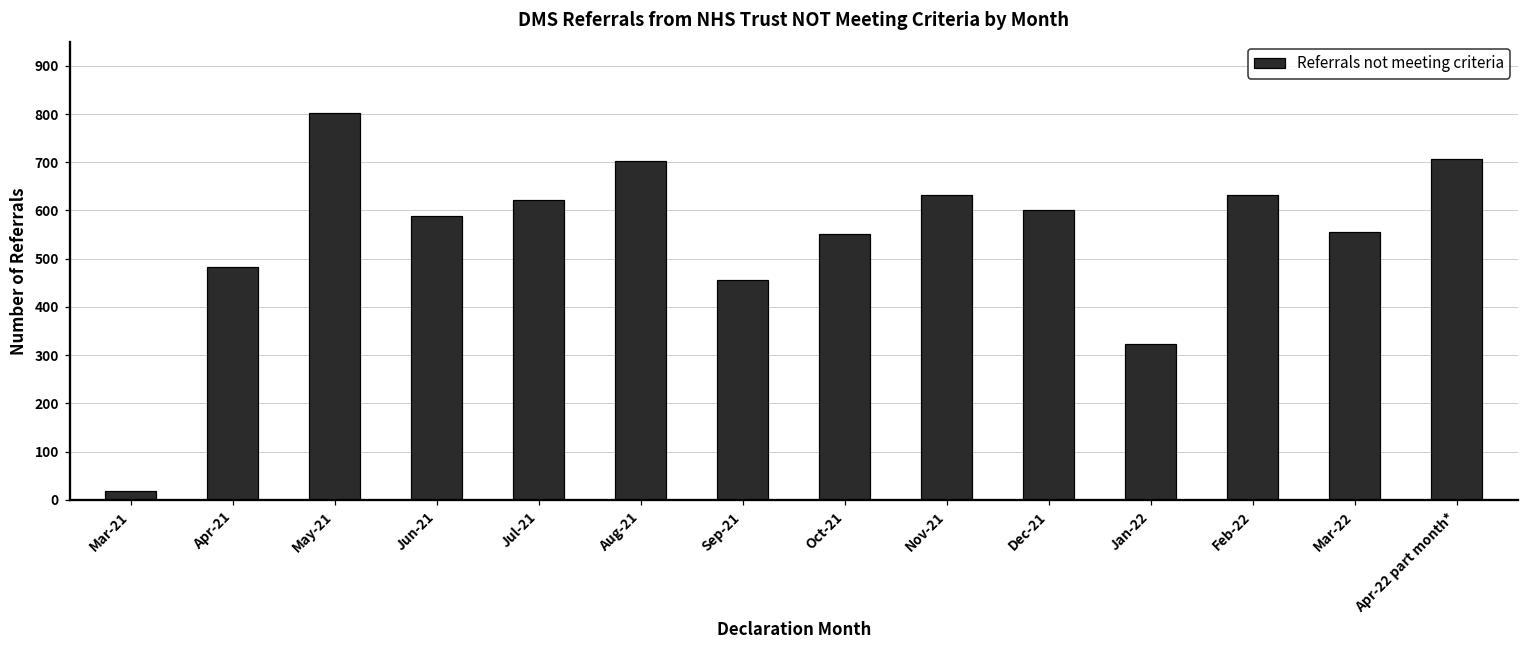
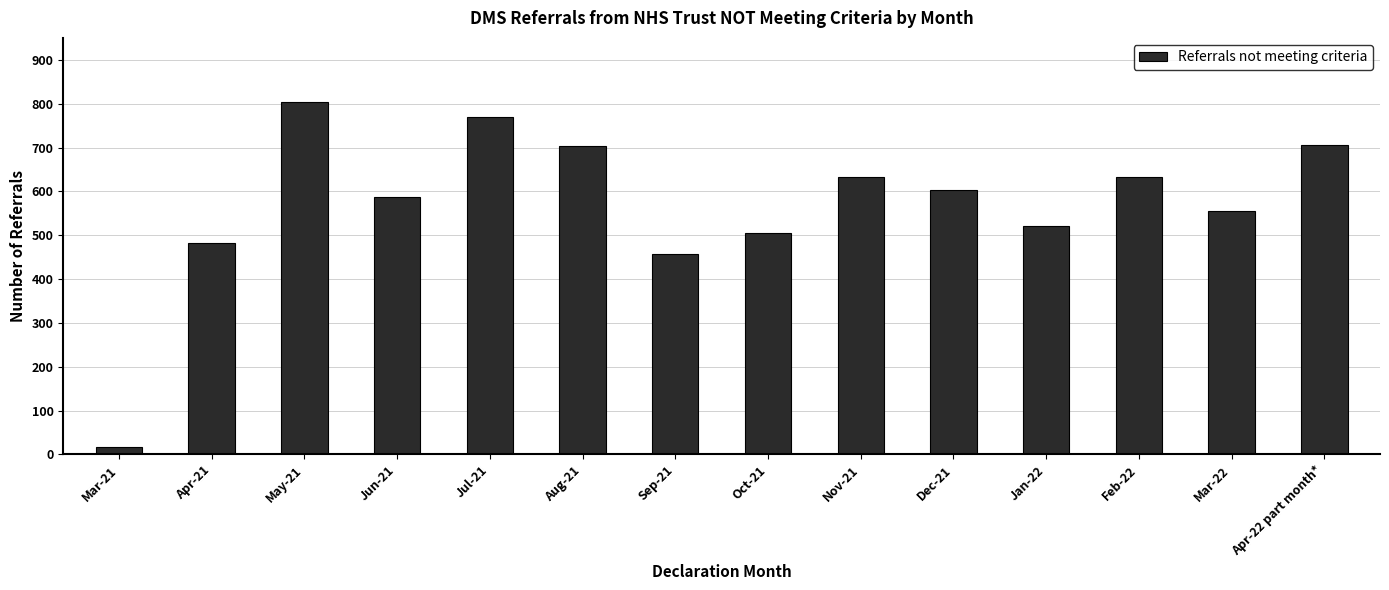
Jul-21: 620 -> 770
Oct-21: 550 -> 510
Jan-22: 320 -> 520
